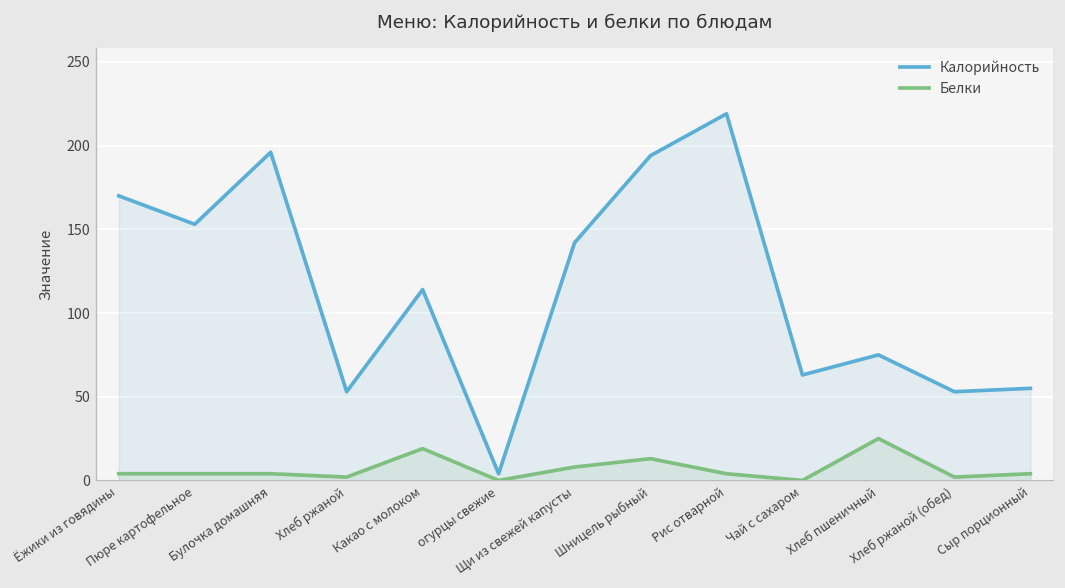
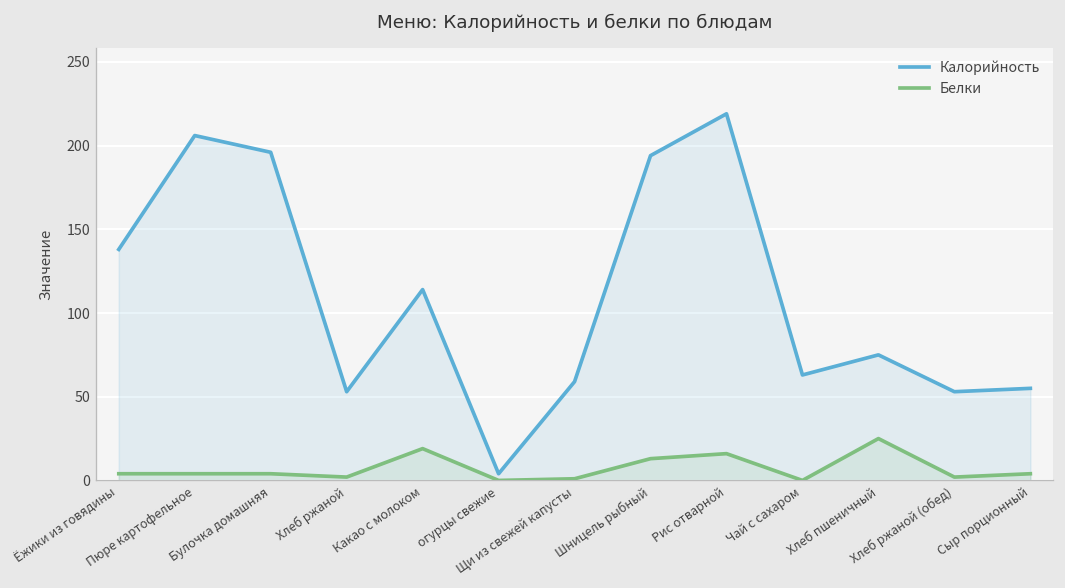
Калорийность, Ёжики из говядины: 170 -> 138
Калорийность, Пюре картофельное: 153 -> 206
Калорийность, Щи из свежей капусты: 142 -> 59
Белки, Щи из свежей капусты: 8 -> 1
Белки, Рис отварной: 4 -> 16
